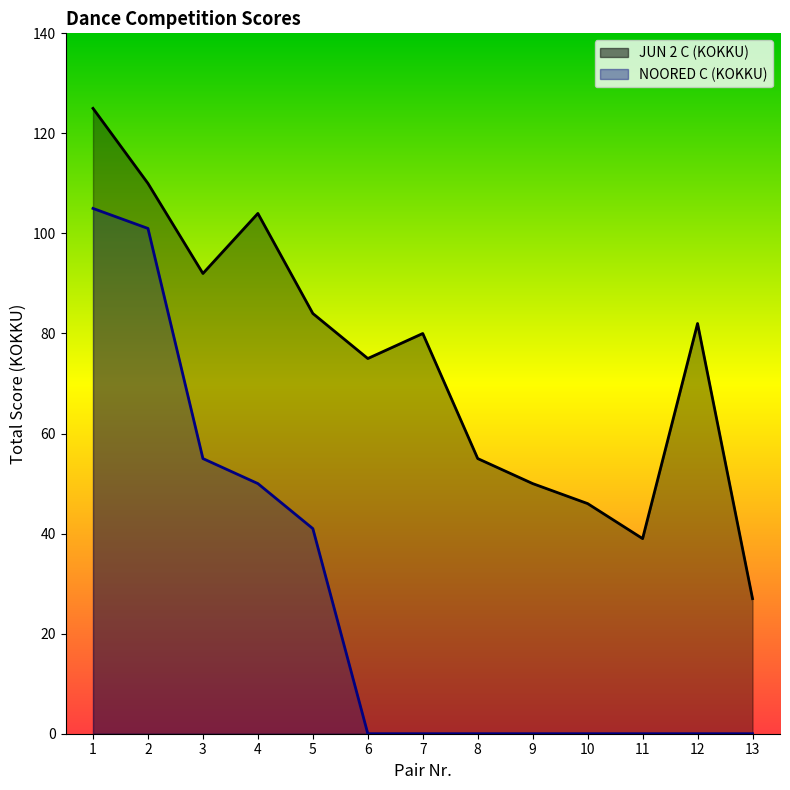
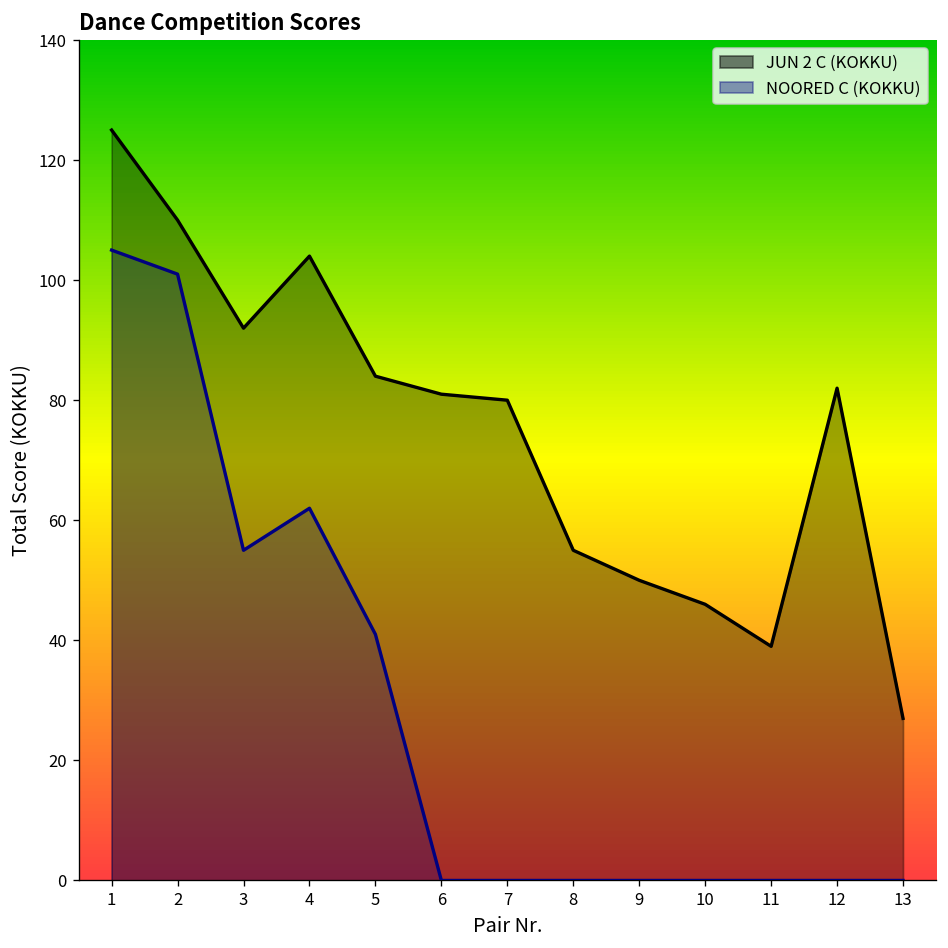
NOORED C (KOKKU), 4: 50 -> 62
JUN 2 C (KOKKU), 6: 75 -> 81
